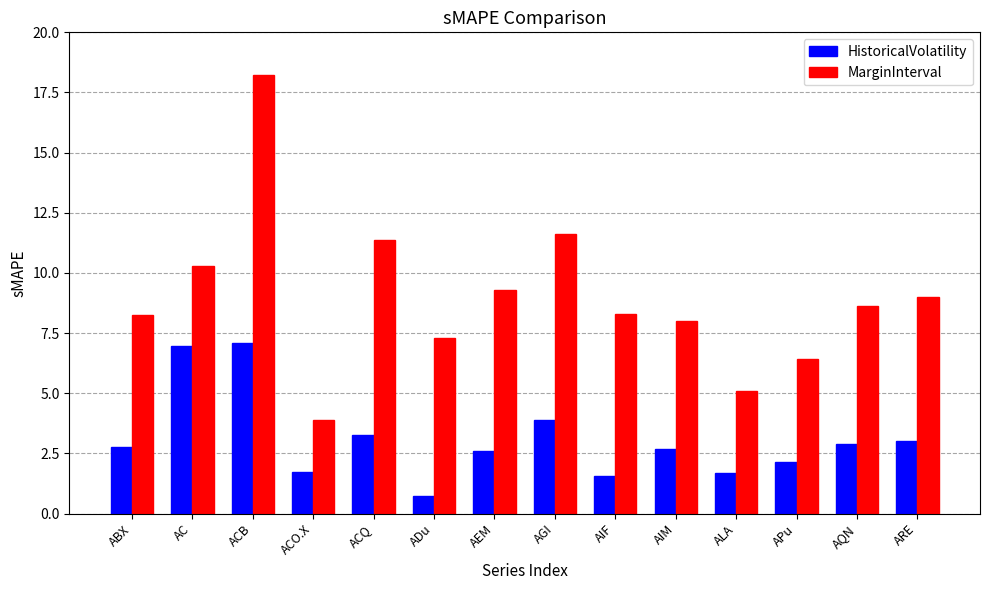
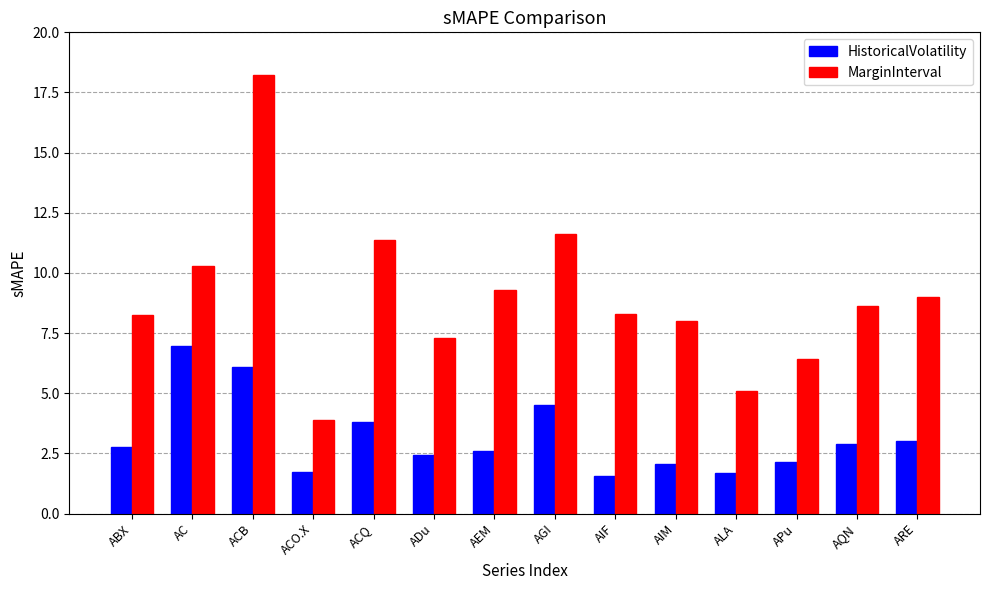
HistoricalVolatility, ACB: 7.1 -> 6.1
HistoricalVolatility, ACQ: 3.3 -> 3.8
HistoricalVolatility, ADu: 0.7 -> 2.4
HistoricalVolatility, AGI: 3.9 -> 4.5
HistoricalVolatility, AIM: 2.7 -> 2.1
